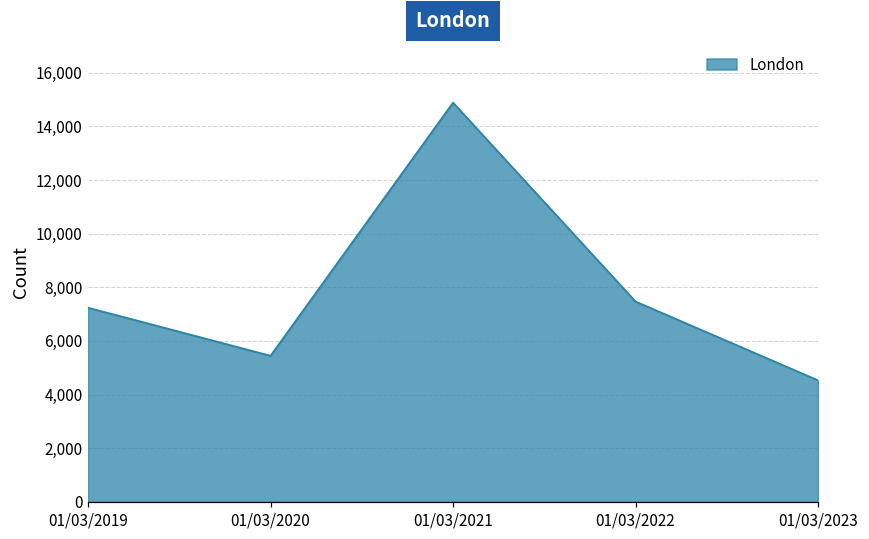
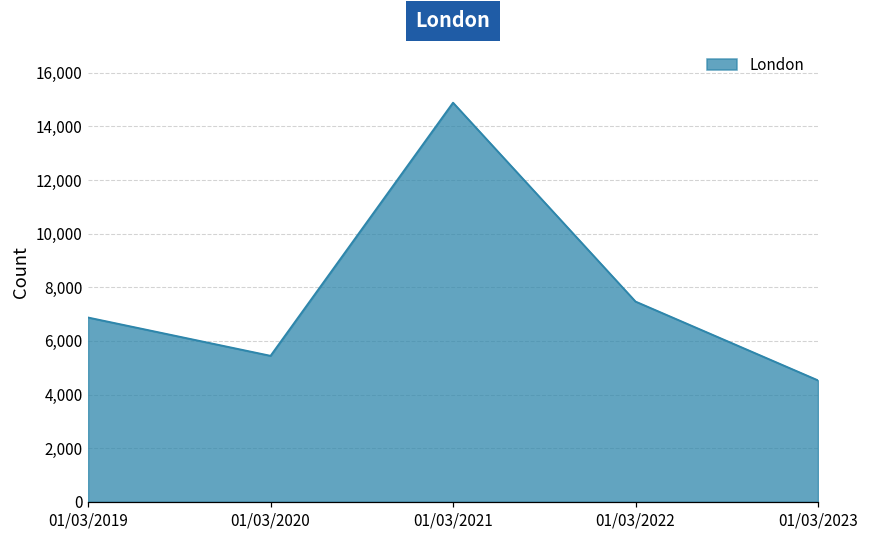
01/03/2019: 7,200 -> 6,900
